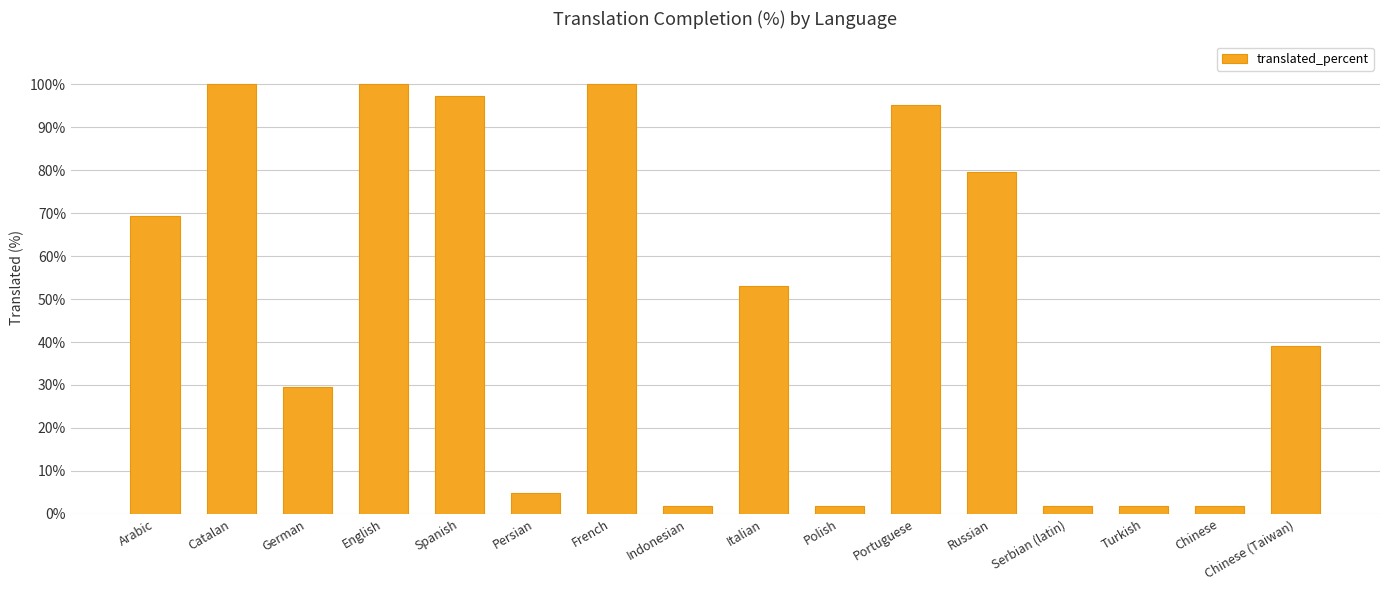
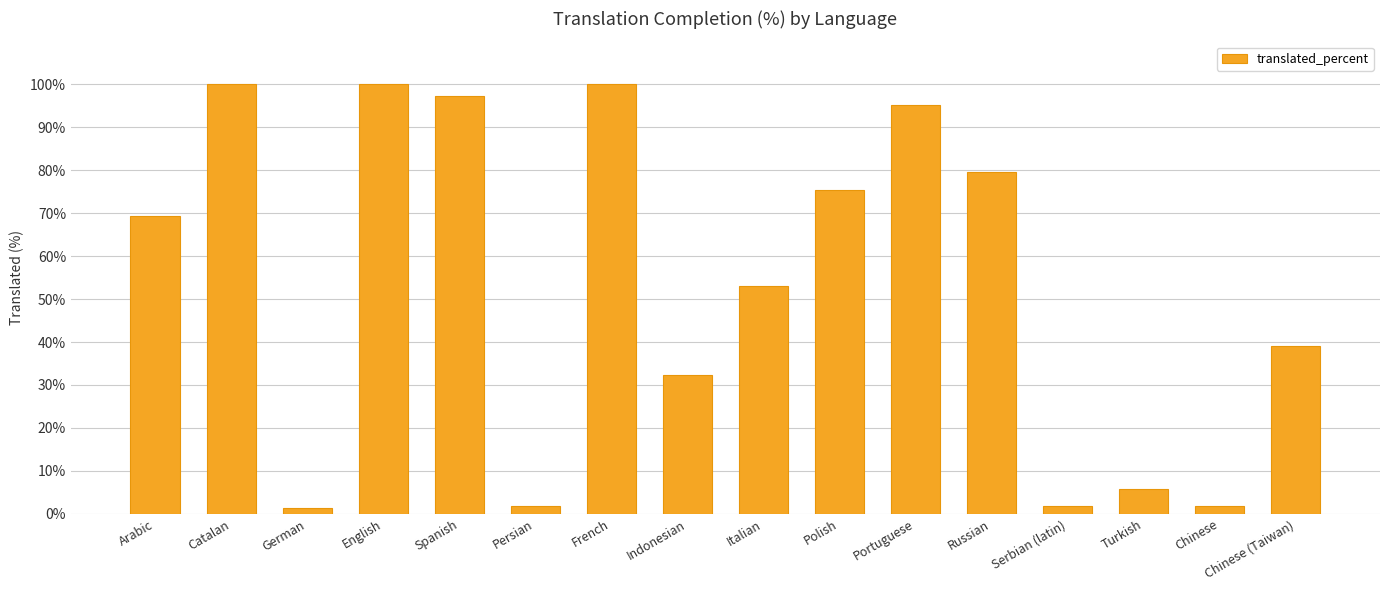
German: 30% -> 1%
Persian: 5% -> 2%
Indonesian: 2% -> 32%
Polish: 2% -> 75%
Turkish: 2% -> 6%
